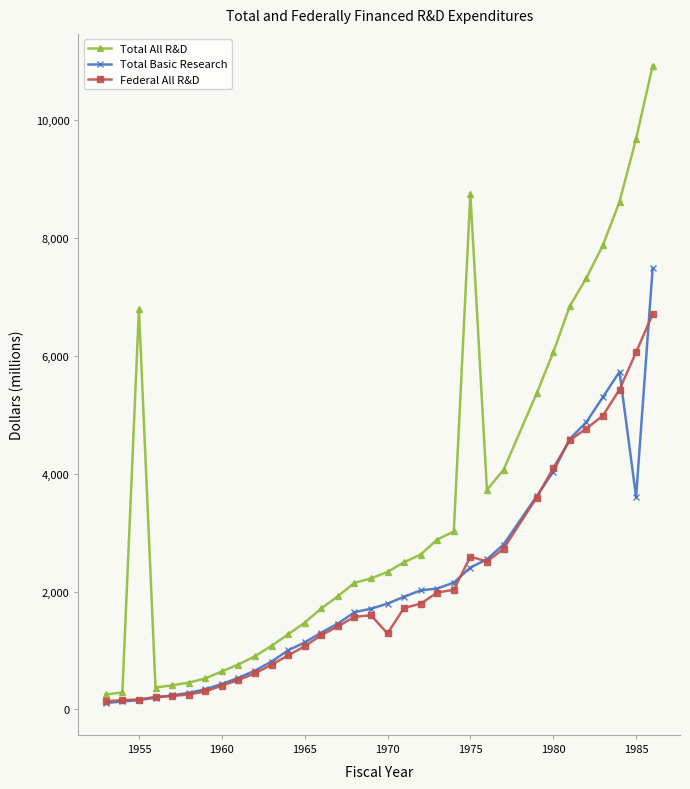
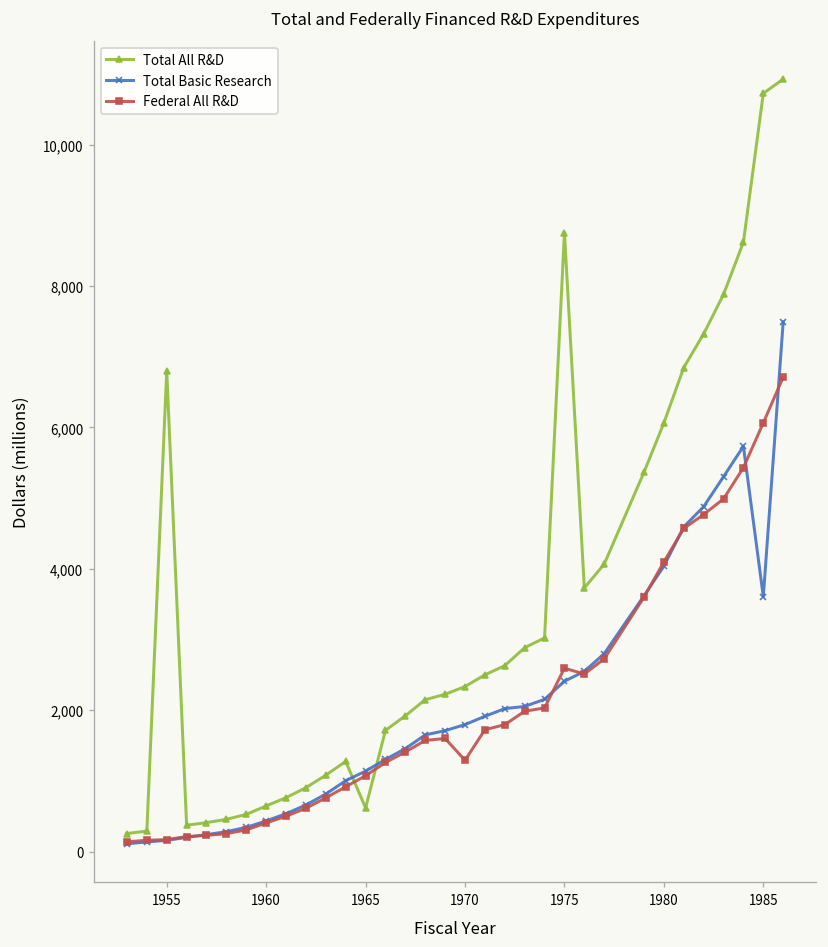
Total All R&D, 1965: 1,500 -> 600
Total All R&D, 1985: 9,700 -> 10,700
